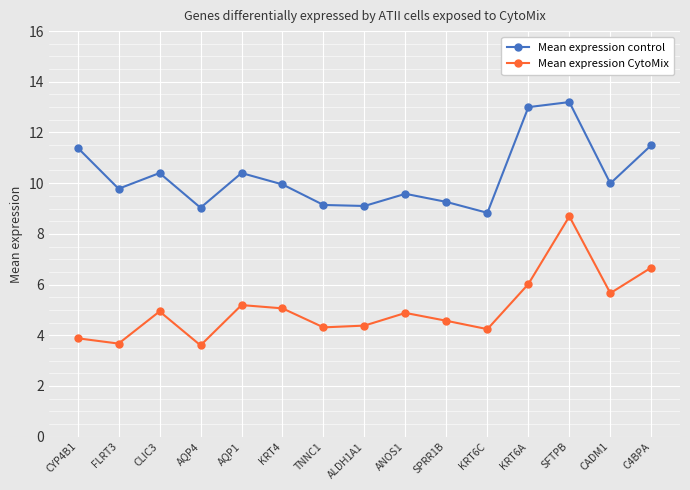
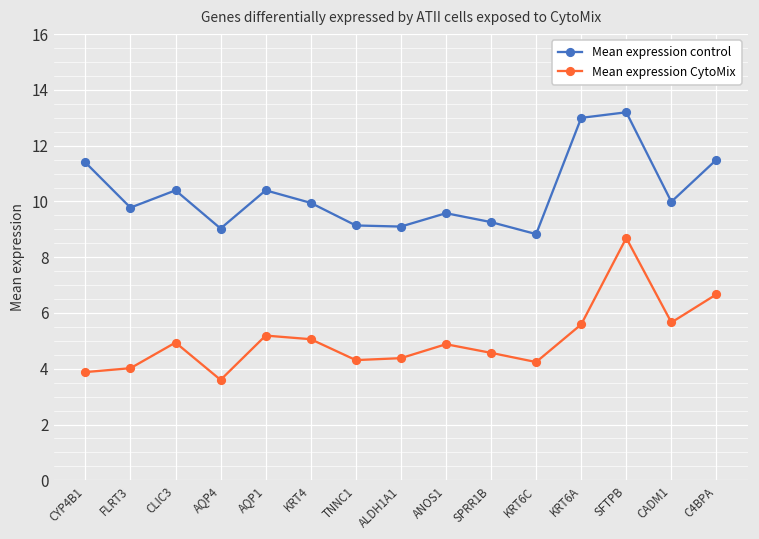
Mean expression CytoMix, FLRT3: 3.7 -> 4.0
Mean expression CytoMix, KRT6A: 6.0 -> 5.6
